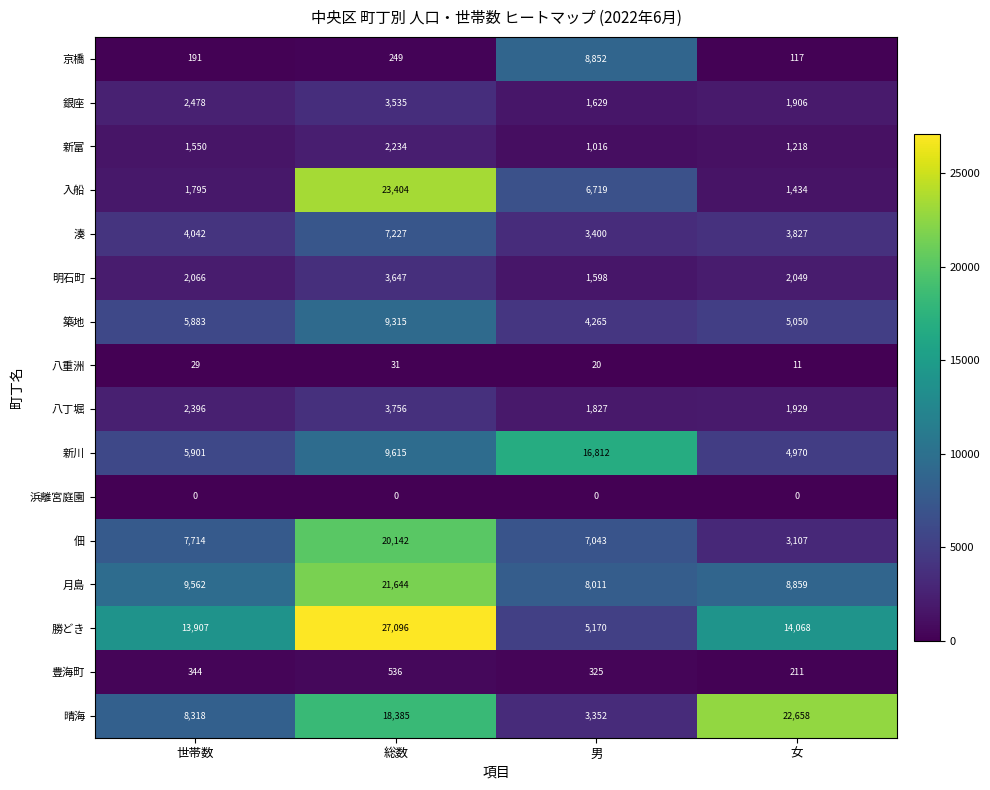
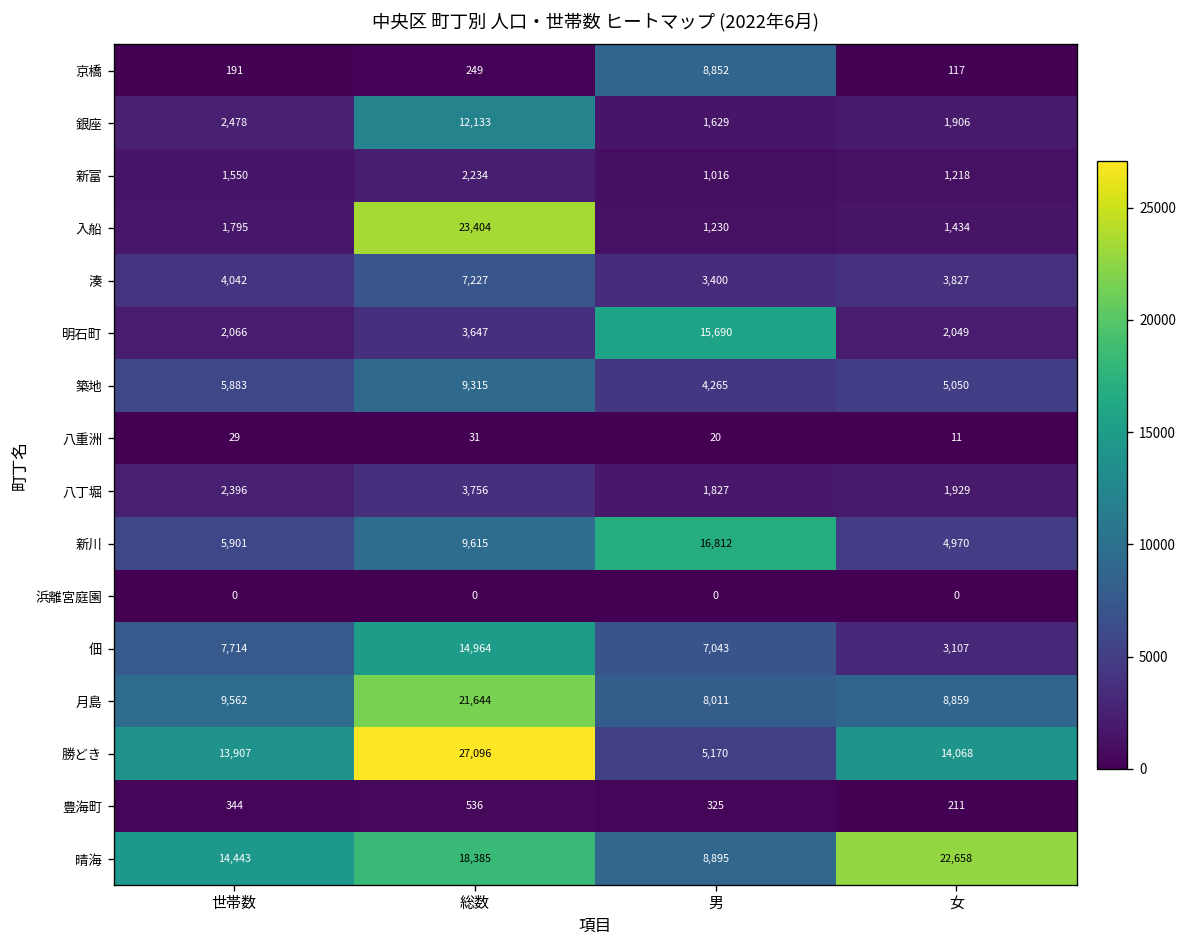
銀座, 総数: 3,535 -> 12,133
入船, 男: 6,719 -> 1,230
明石町, 男: 1,598 -> 15,690
佃, 総数: 20,142 -> 14,964
晴海, 世帯数: 8,318 -> 14,443
晴海, 男: 3,352 -> 8,895
